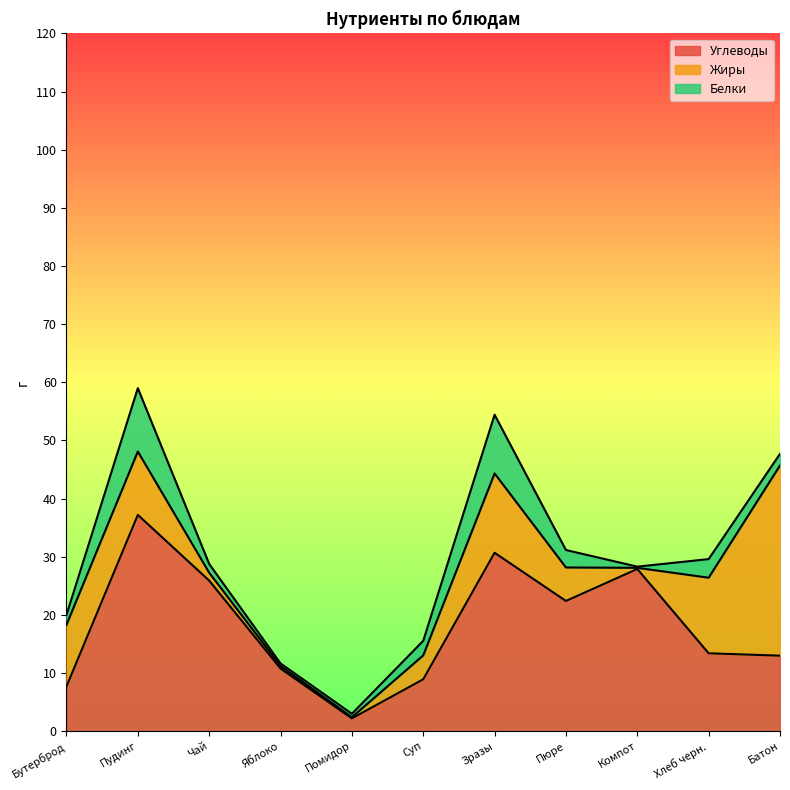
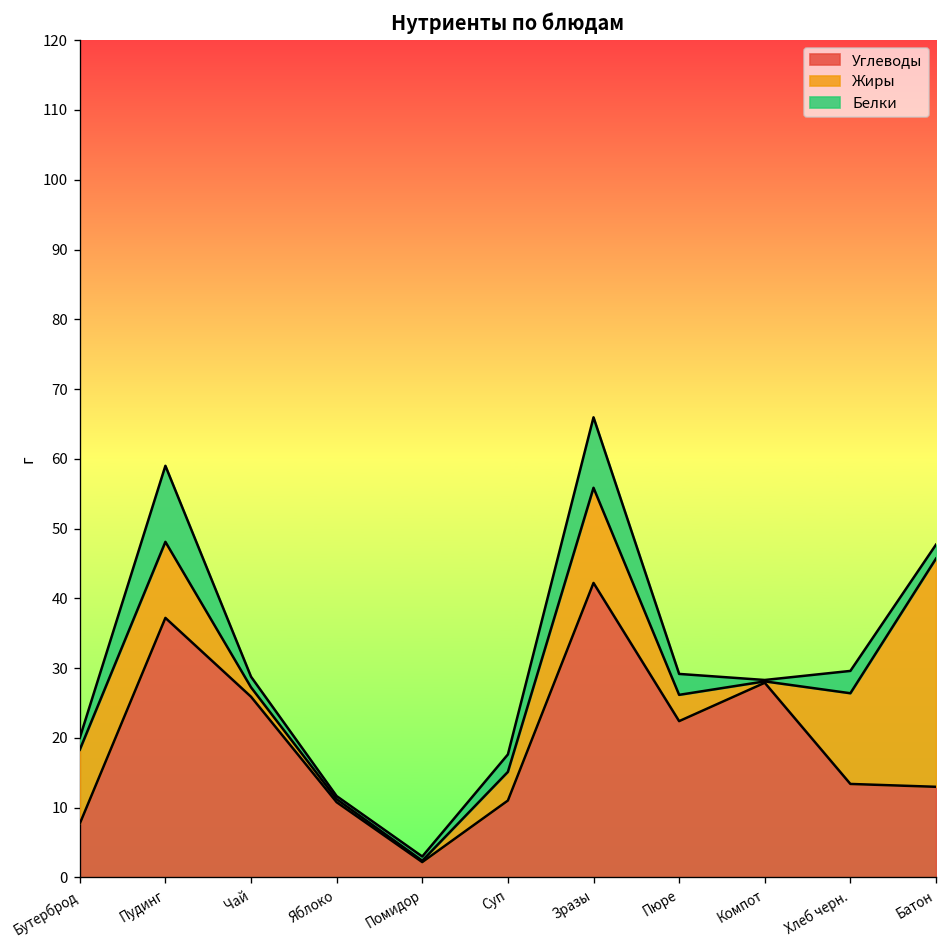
Углеводы, Суп: 9 -> 11
Углеводы, Зразы: 31 -> 42
Жиры, Пюре: 6 -> 4
